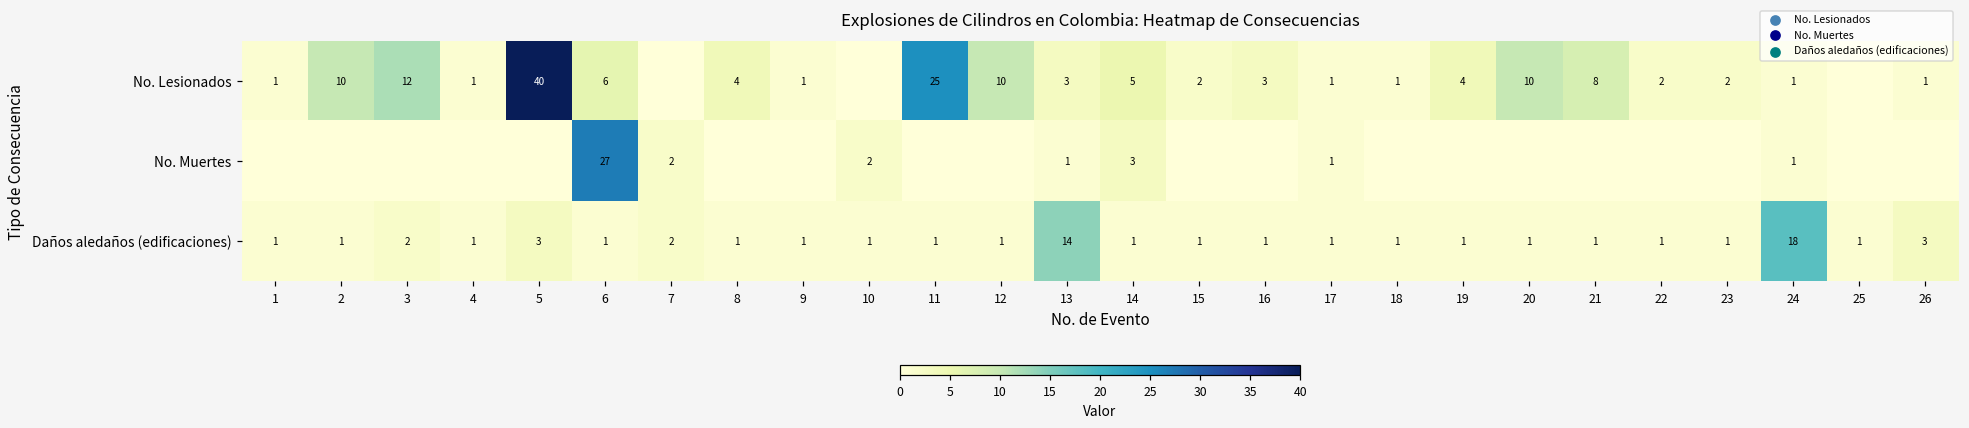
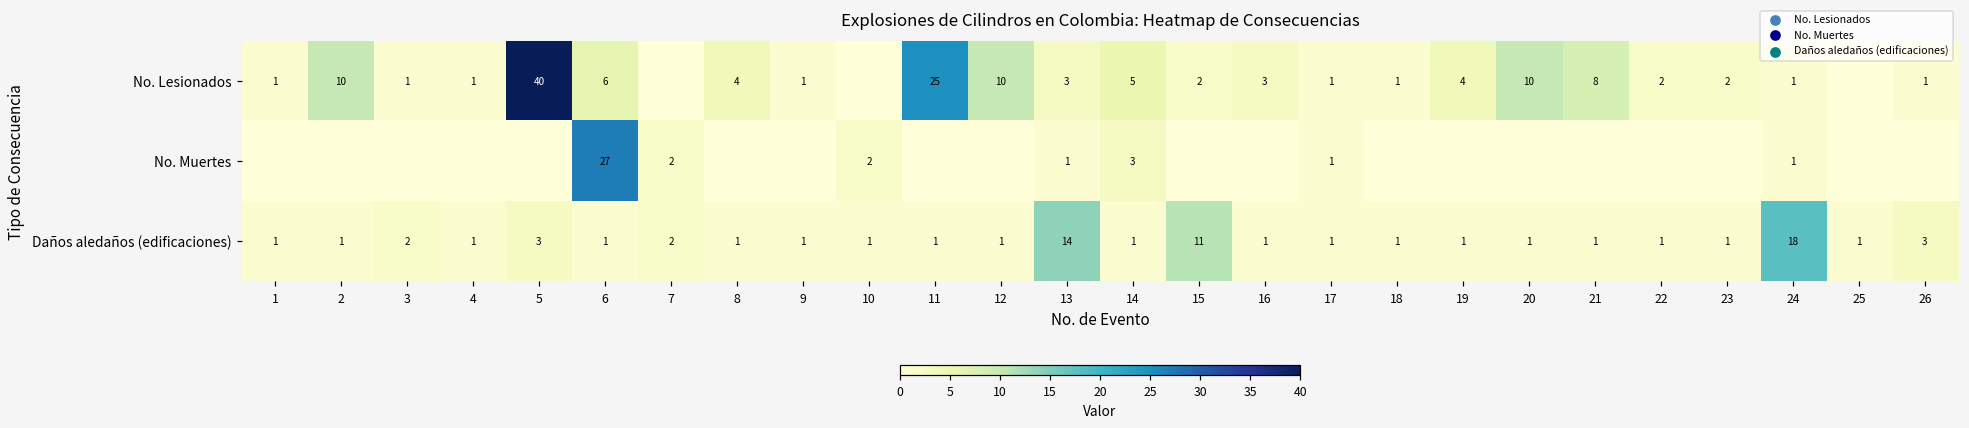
No. Lesionados, 3: 12 -> 1
Daños aledaños (edificaciones), 15: 1 -> 11
